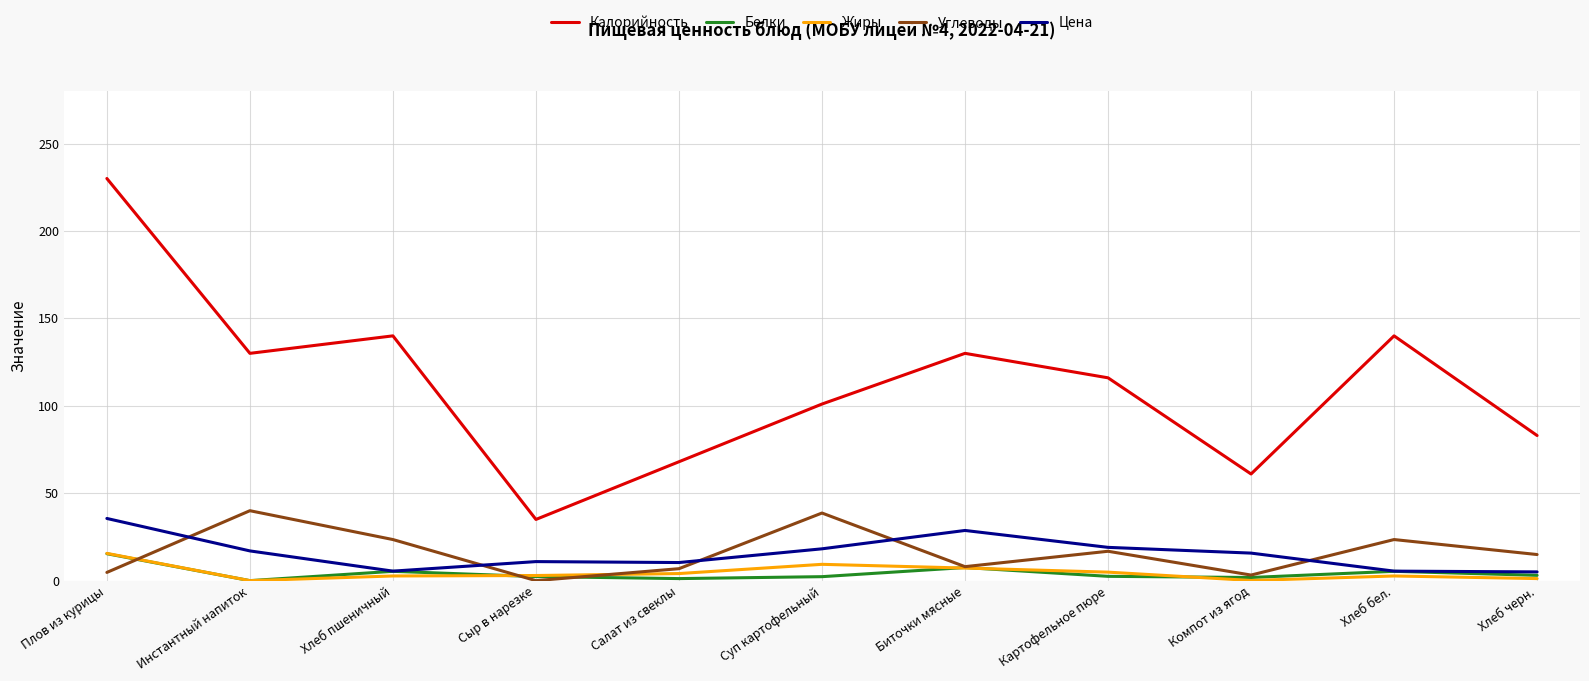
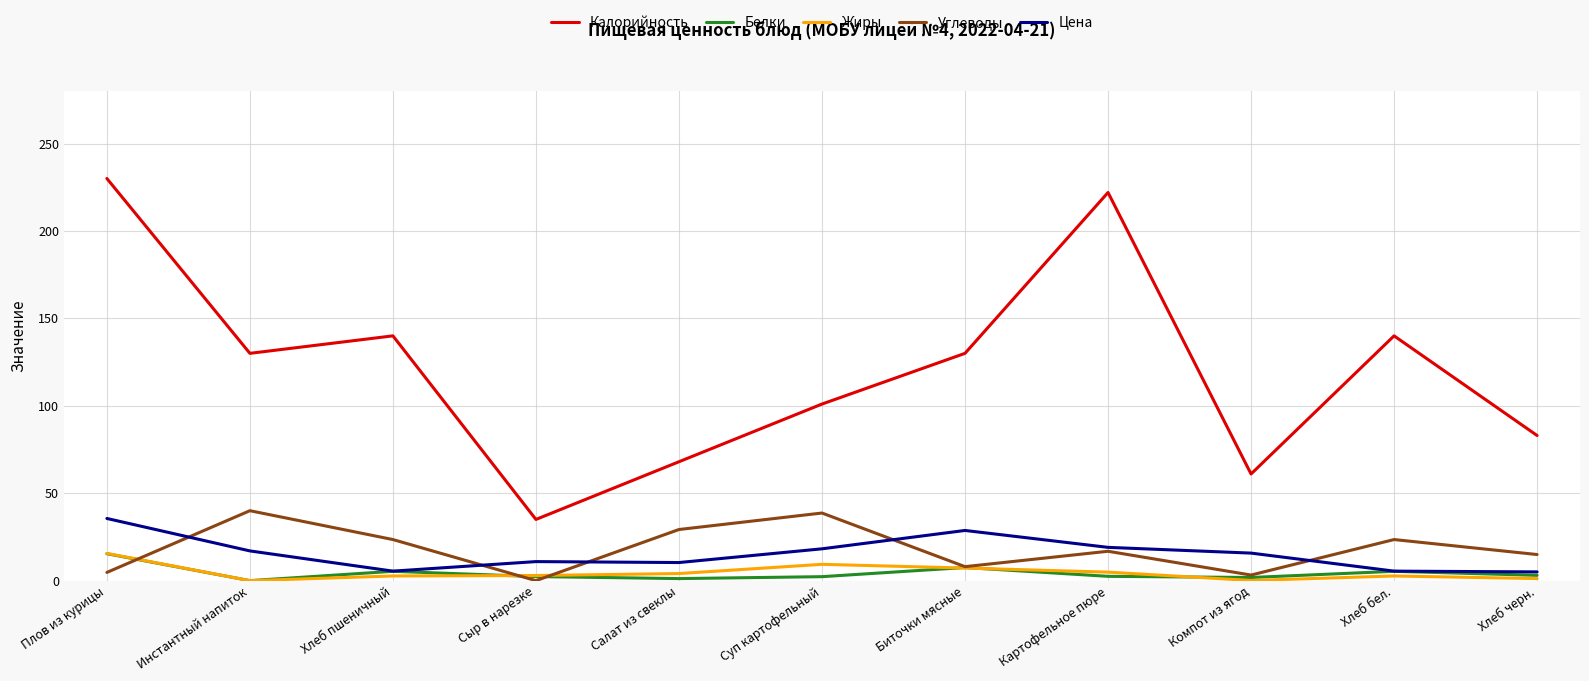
Углеводы, Салат из свеклы: 7 -> 29
Калорийность, Картофельное пюре: 116 -> 222
